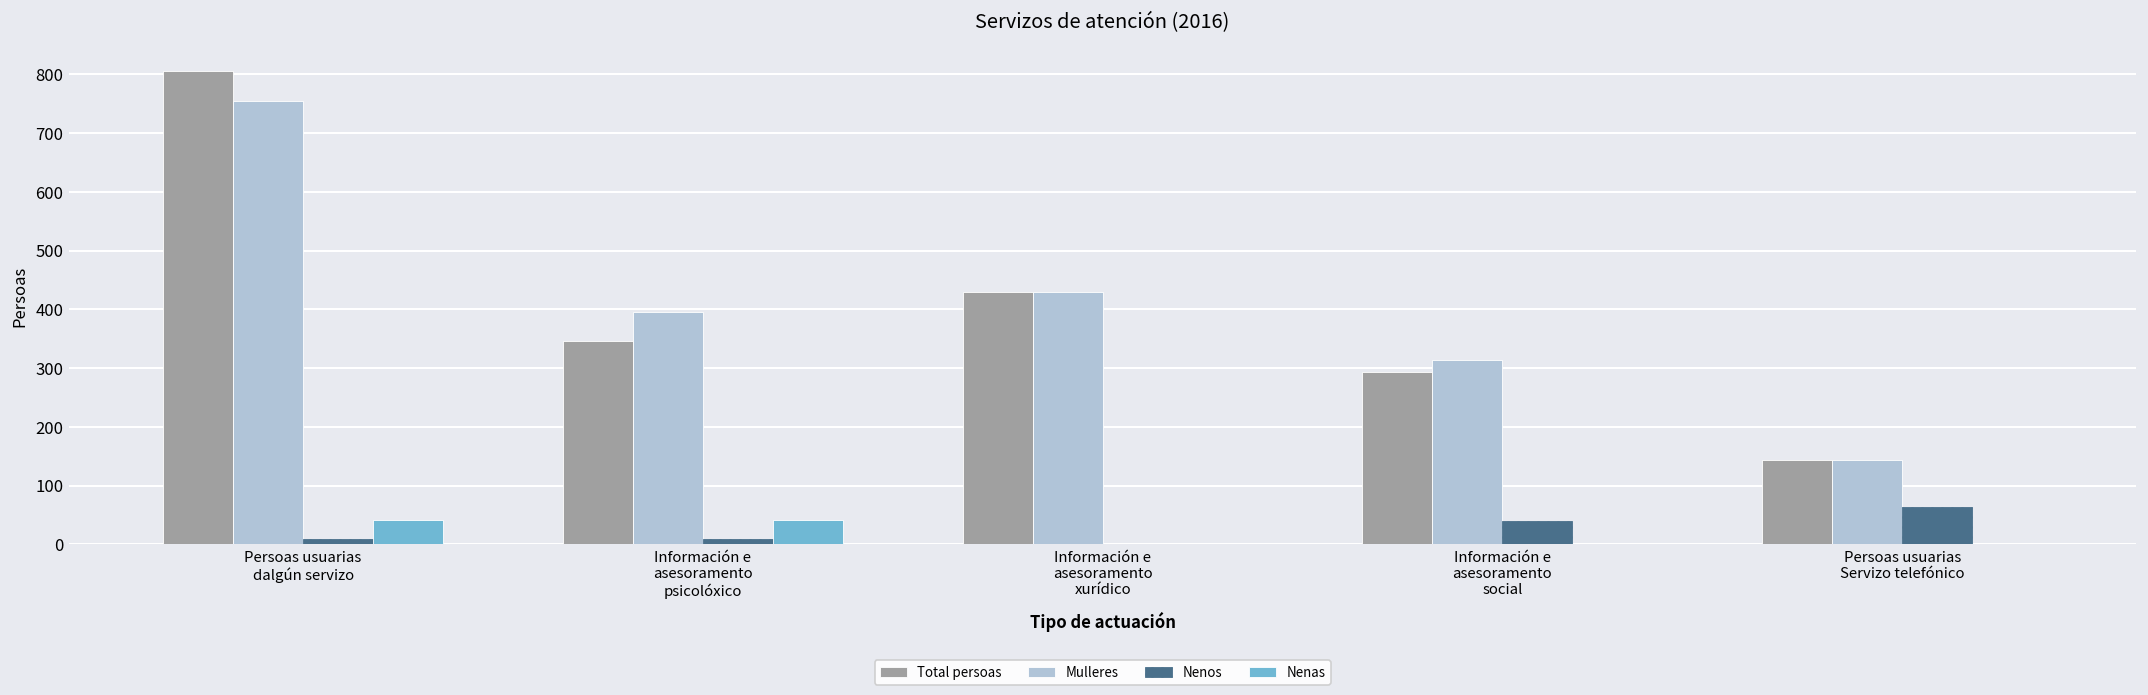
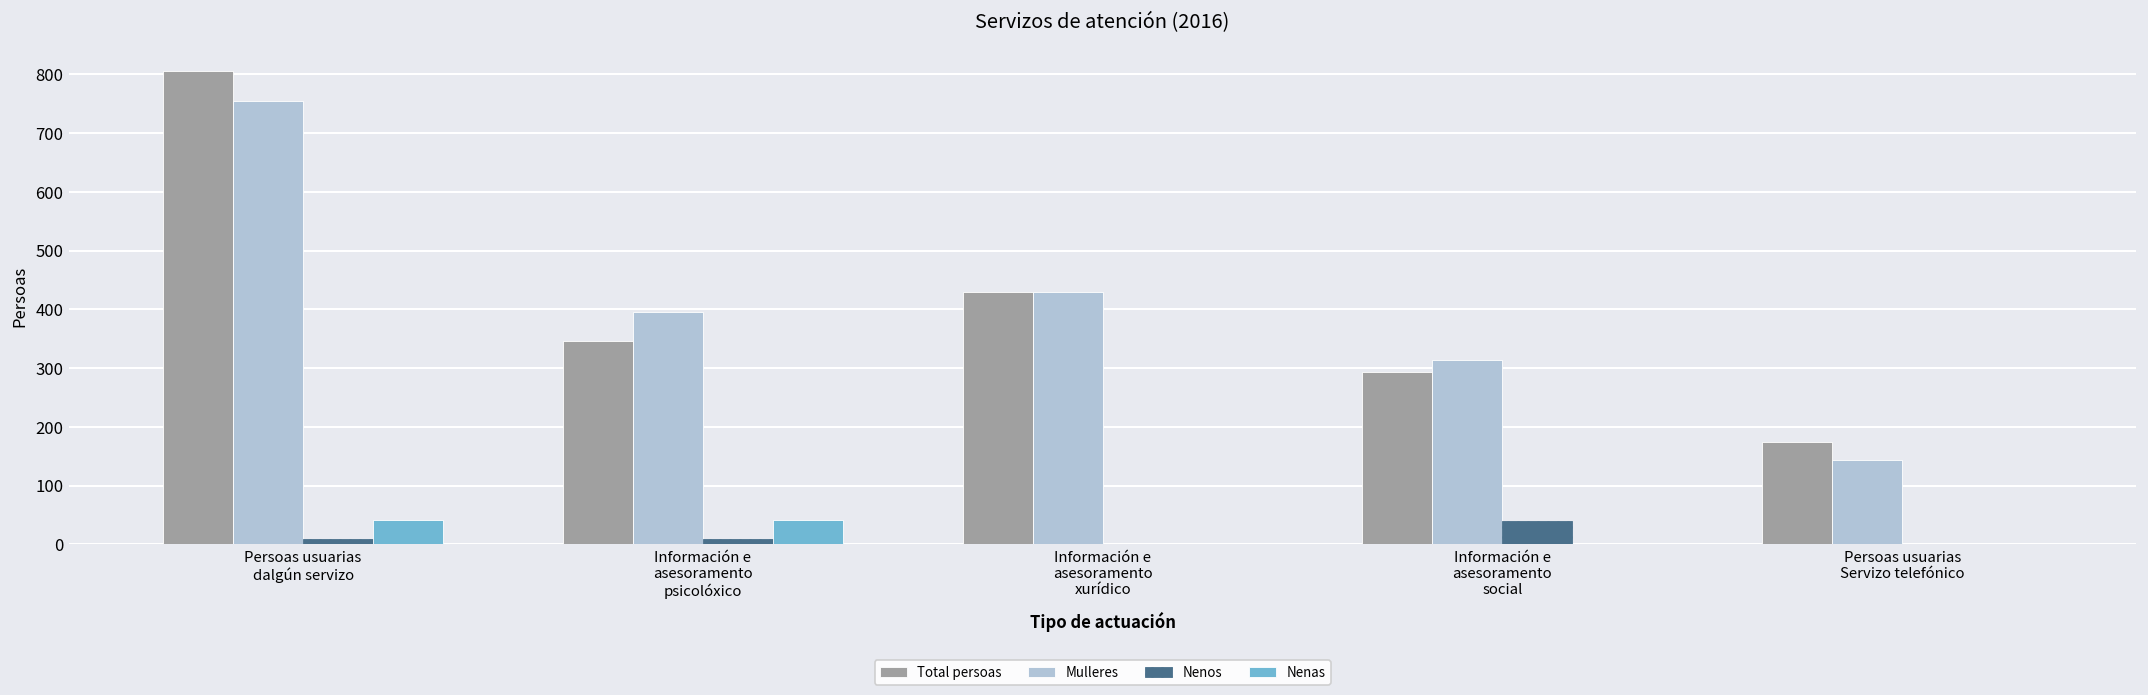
Total persoas, Persoas usuarias Servizo telefónico: 140 -> 180
Nenos, Persoas usuarias Servizo telefónico: 60 -> 0
